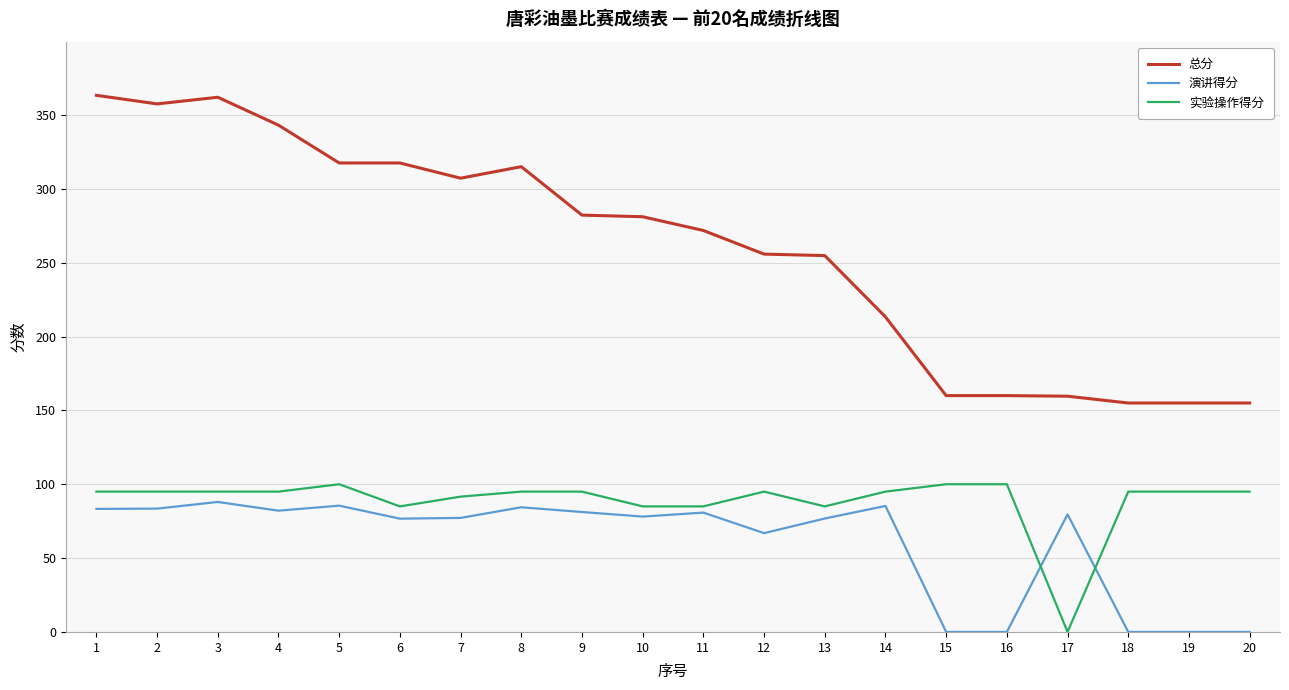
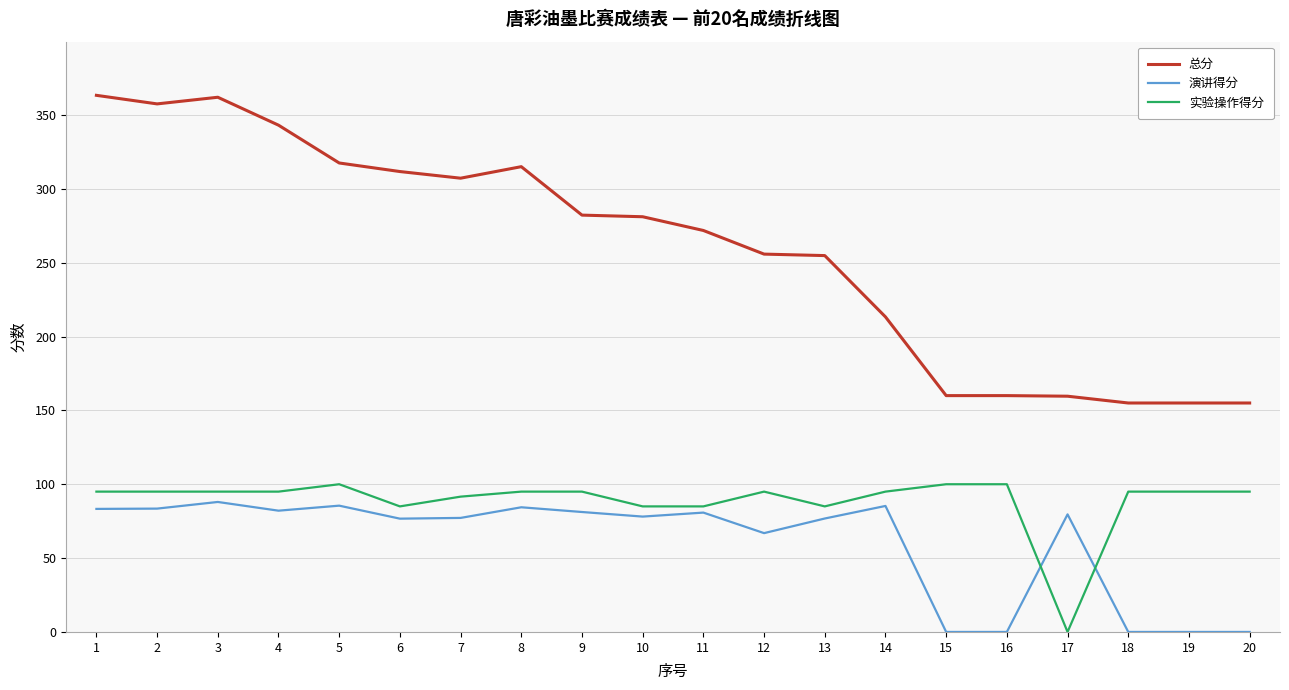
总分, 6: 318 -> 312
